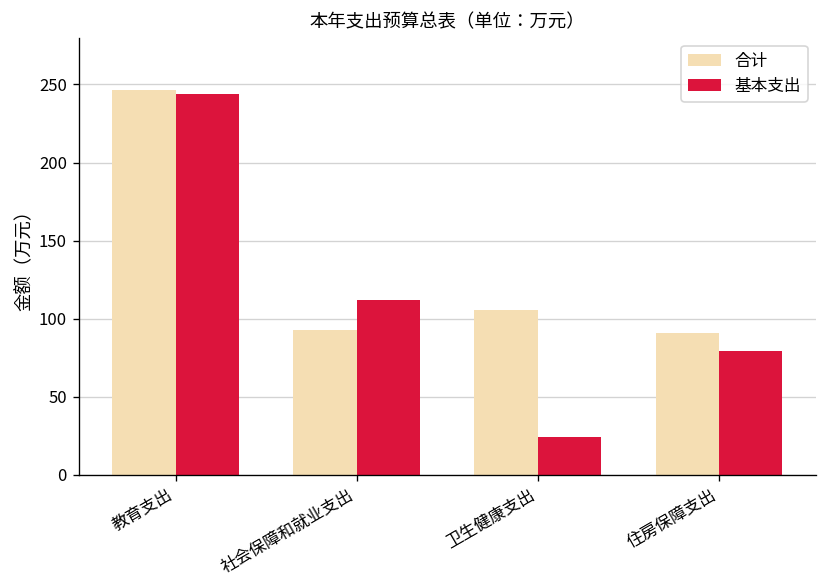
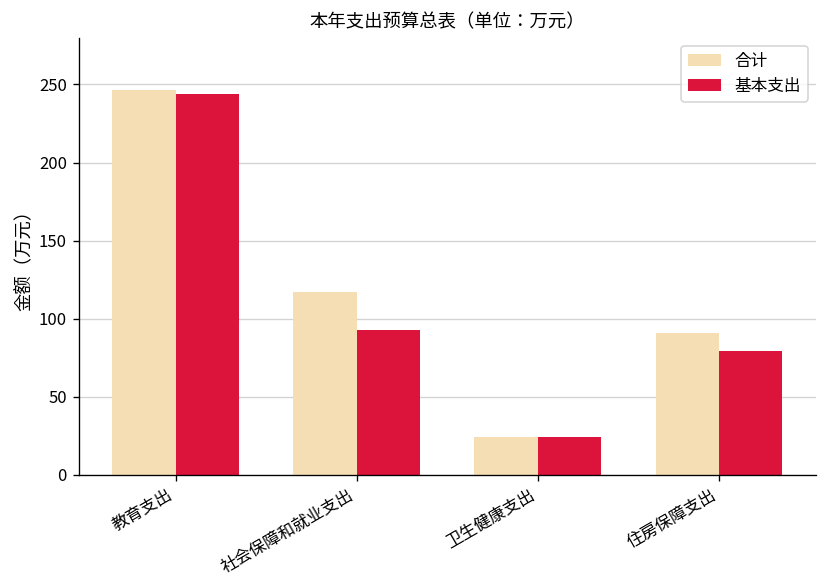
合计, 社会保障和就业支出: 93 -> 117
基本支出, 社会保障和就业支出: 112 -> 93
合计, 卫生健康支出: 106 -> 24
